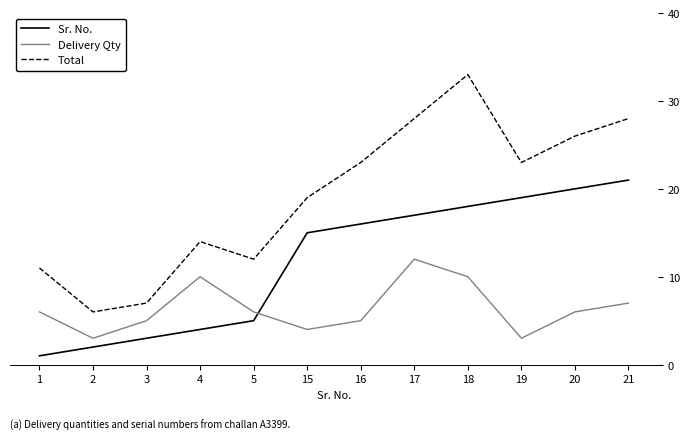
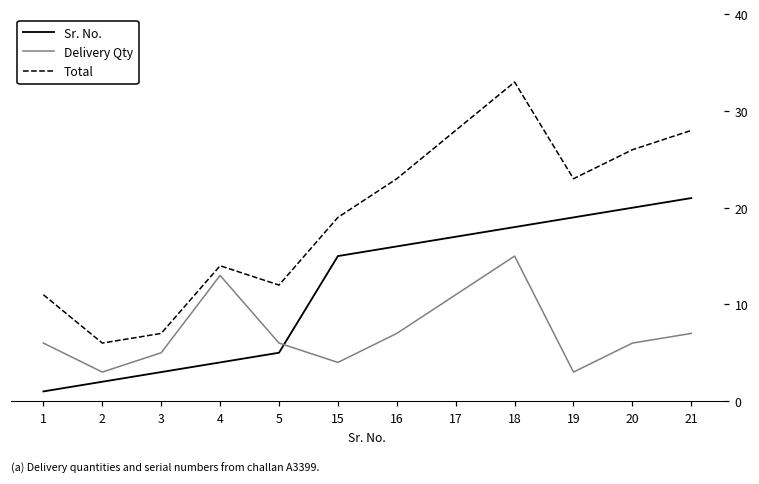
Delivery Qty, 4: 10 -> 13
Delivery Qty, 16: 5 -> 7
Delivery Qty, 17: 12 -> 11
Delivery Qty, 18: 10 -> 15
